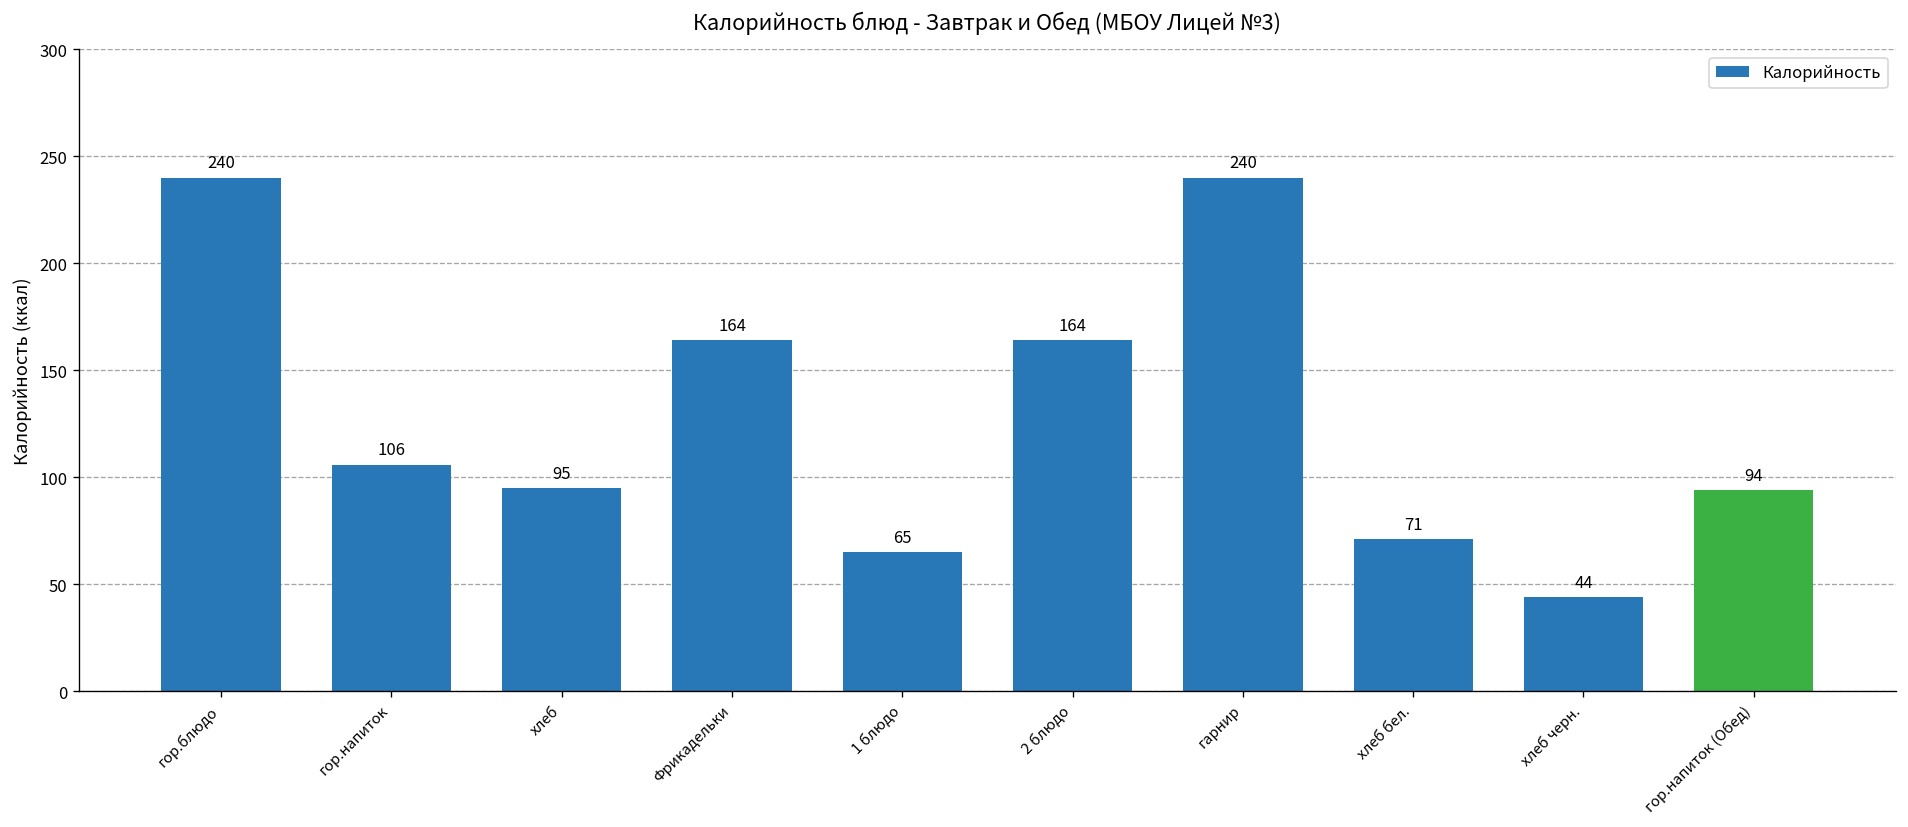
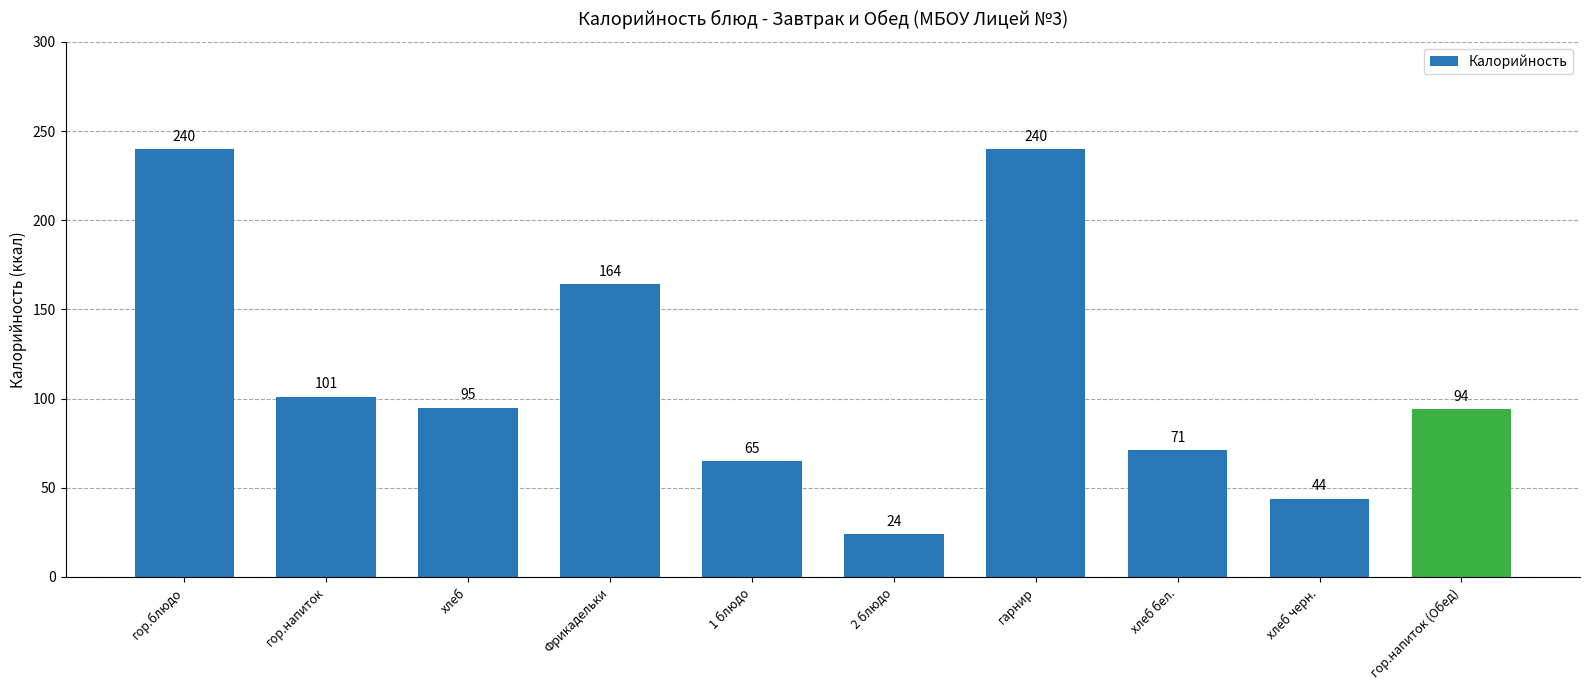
гор.напиток: 106 -> 101
2 блюдо: 164 -> 24
